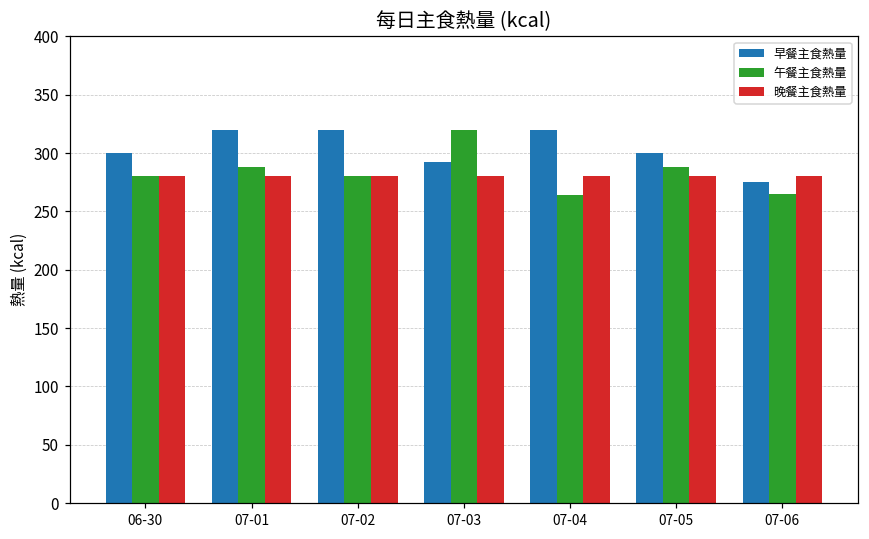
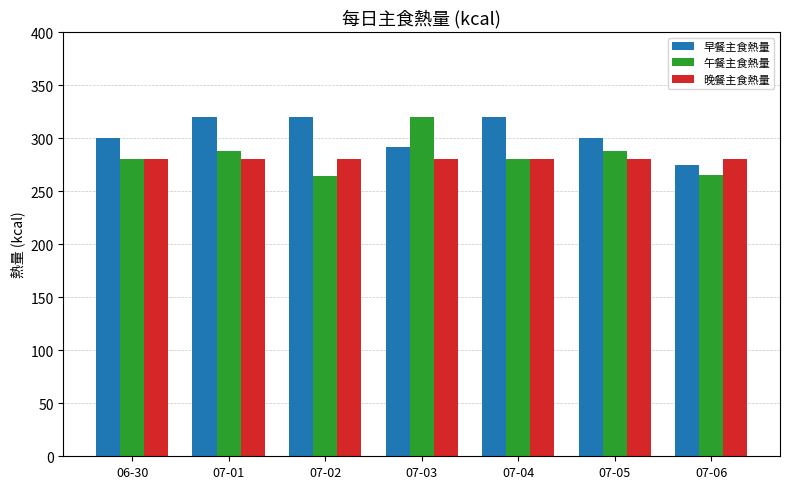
午餐主食熱量, 07-02: 280 -> 264
午餐主食熱量, 07-04: 264 -> 280
